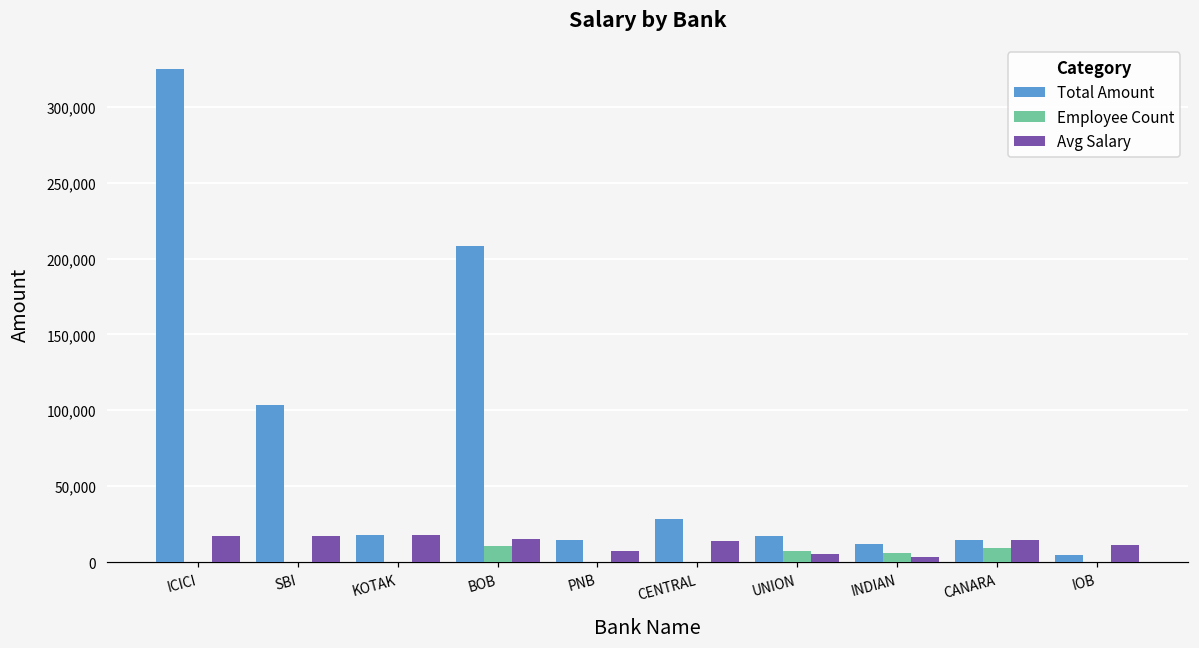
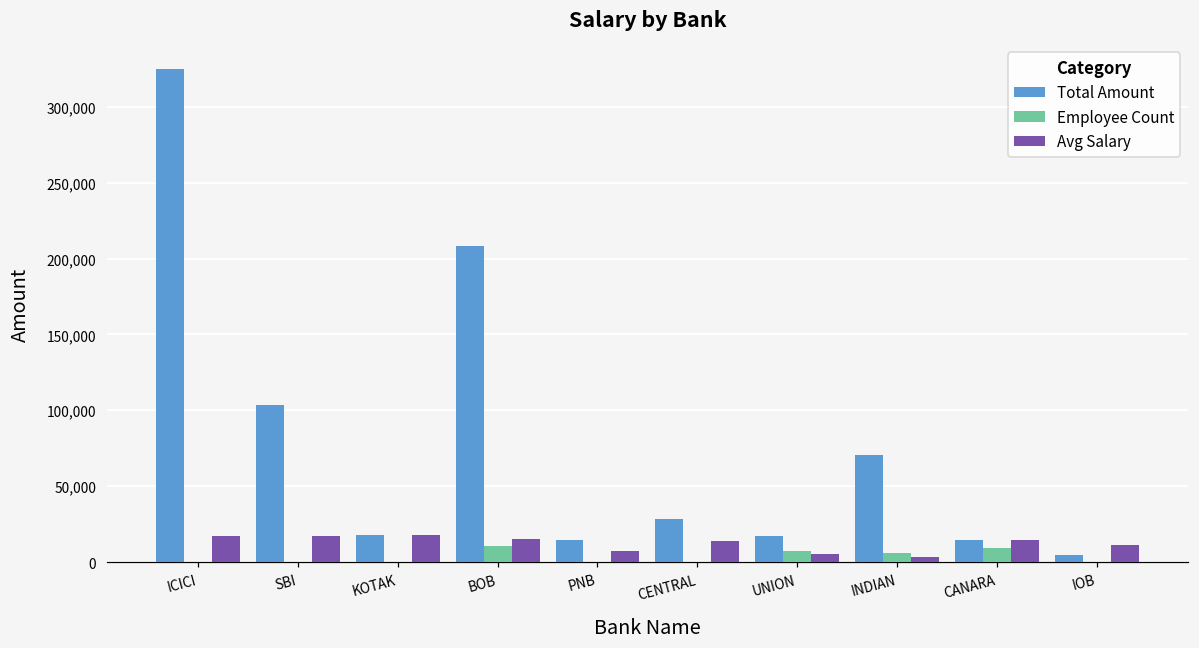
Total Amount, INDIAN: 12,000 -> 71,000
